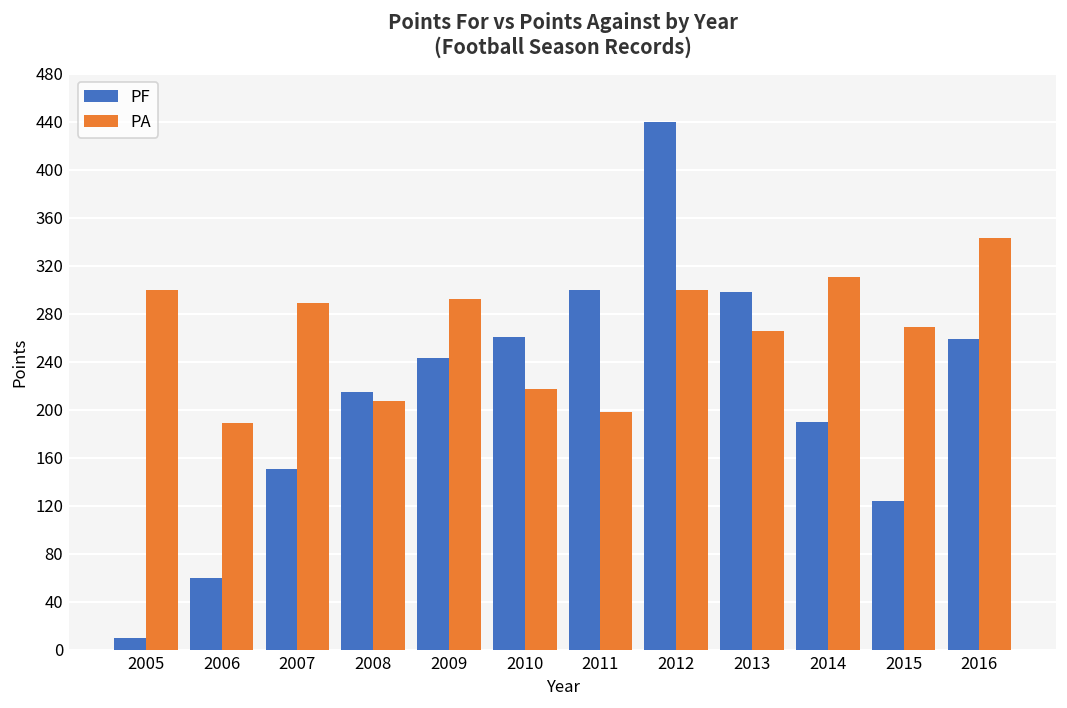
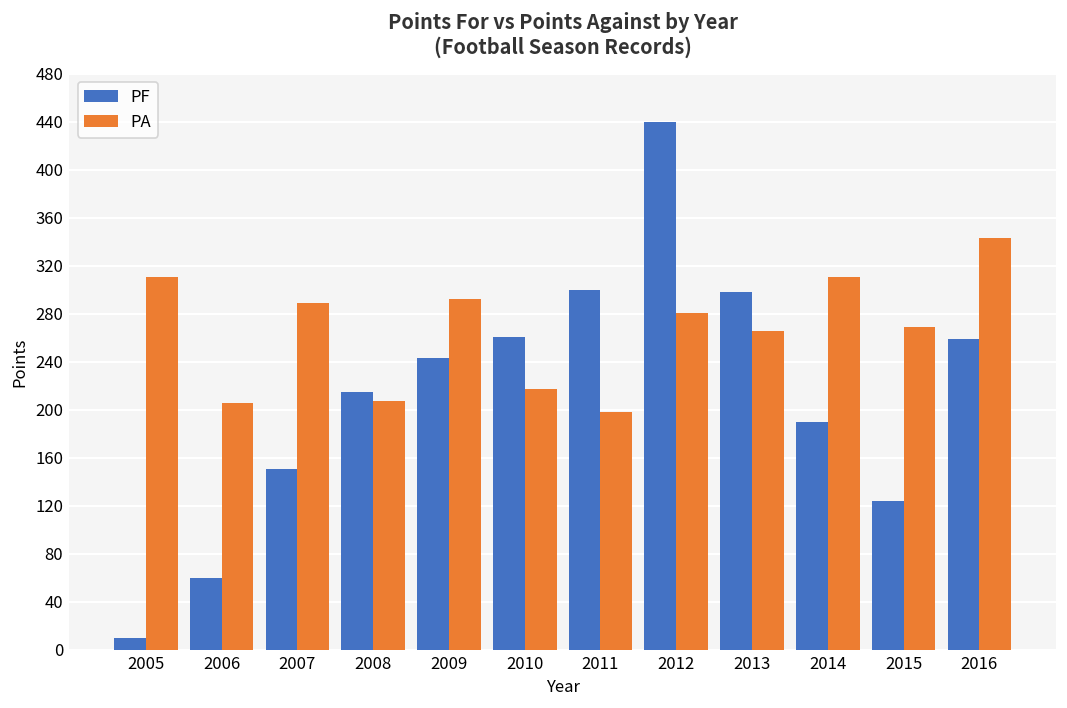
PA, 2005: 300 -> 311
PA, 2006: 189 -> 206
PA, 2012: 300 -> 281
